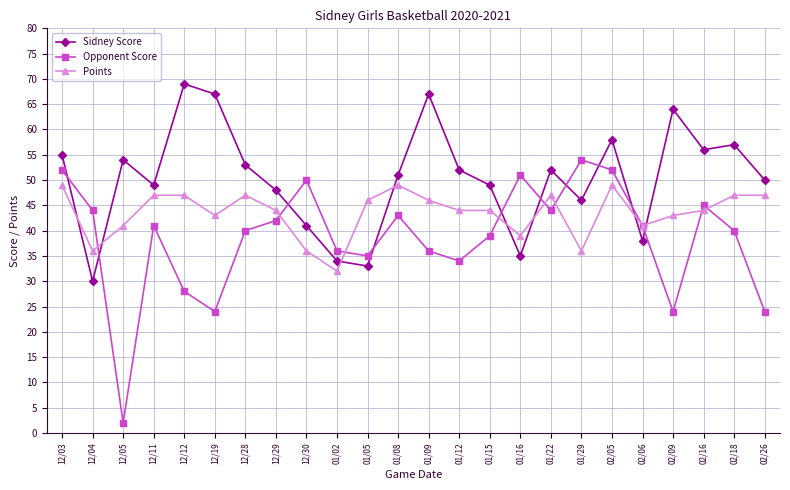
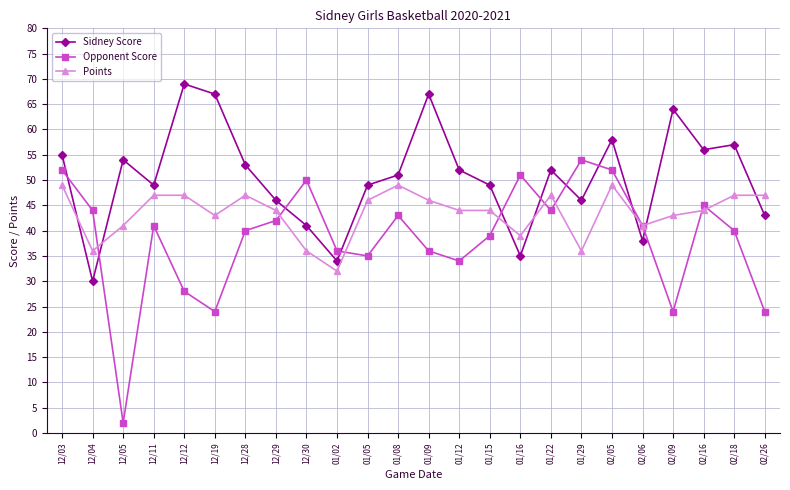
Sidney Score, 12/29: 48 -> 46
Sidney Score, 01/05: 33 -> 49
Sidney Score, 02/26: 50 -> 43
